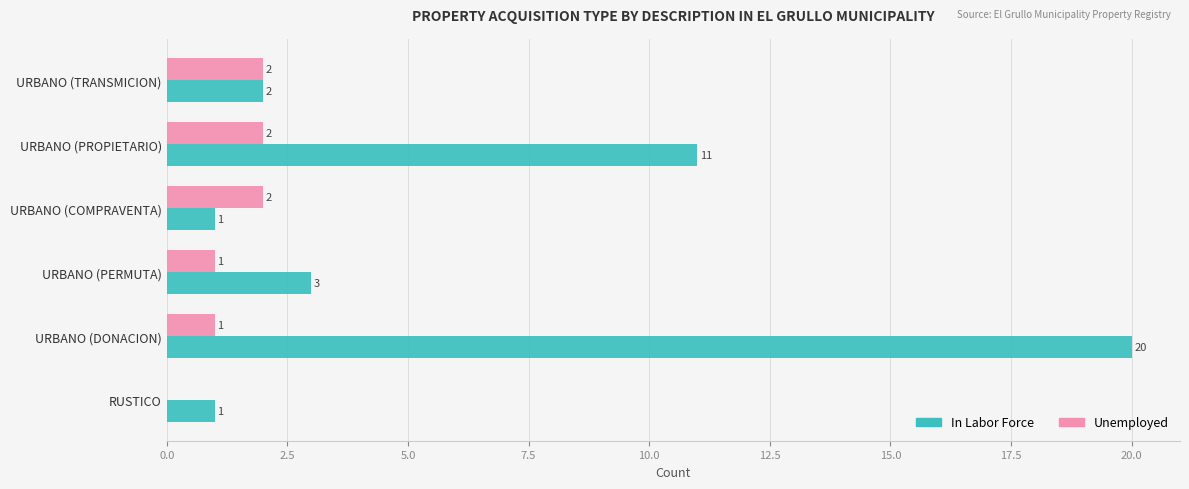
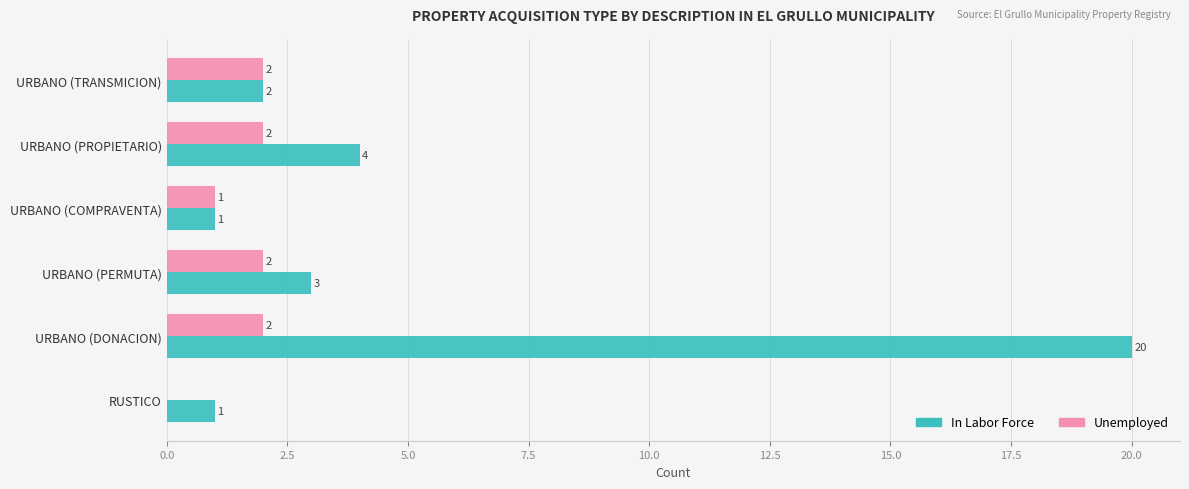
In Labor Force, URBANO (PROPIETARIO): 11 -> 4
Unemployed, URBANO (COMPRAVENTA): 2 -> 1
Unemployed, URBANO (PERMUTA): 1 -> 2
Unemployed, URBANO (DONACION): 1 -> 2
